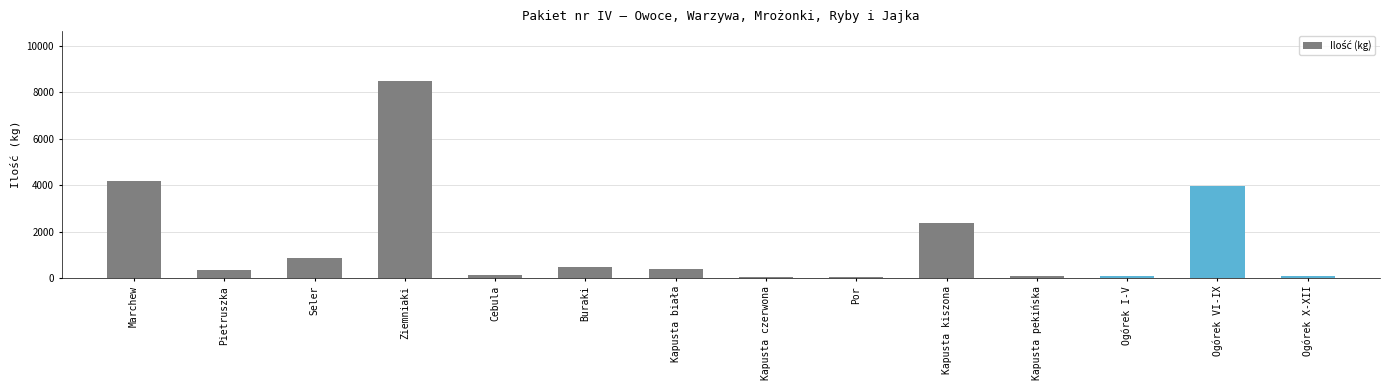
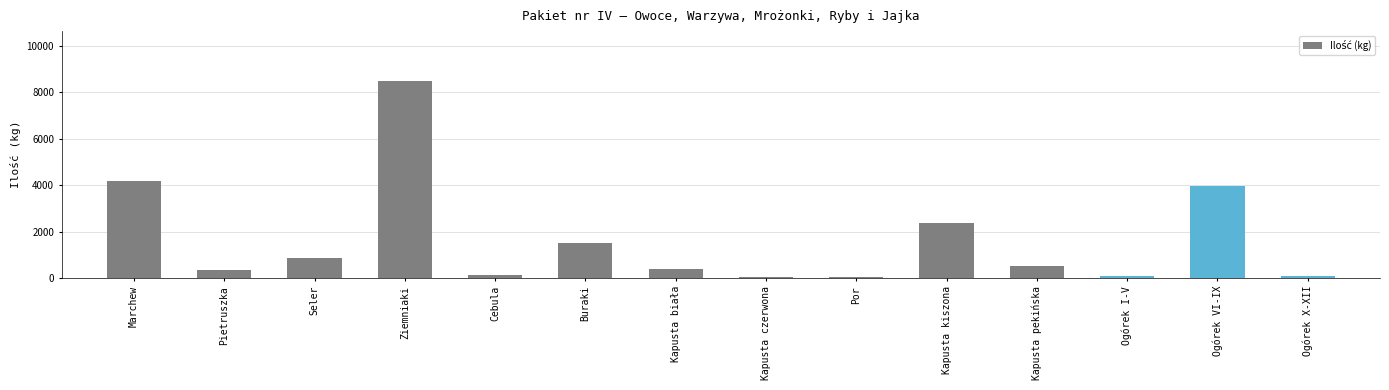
Buraki: 500 -> 1500
Kapusta pekińska: 100 -> 500
